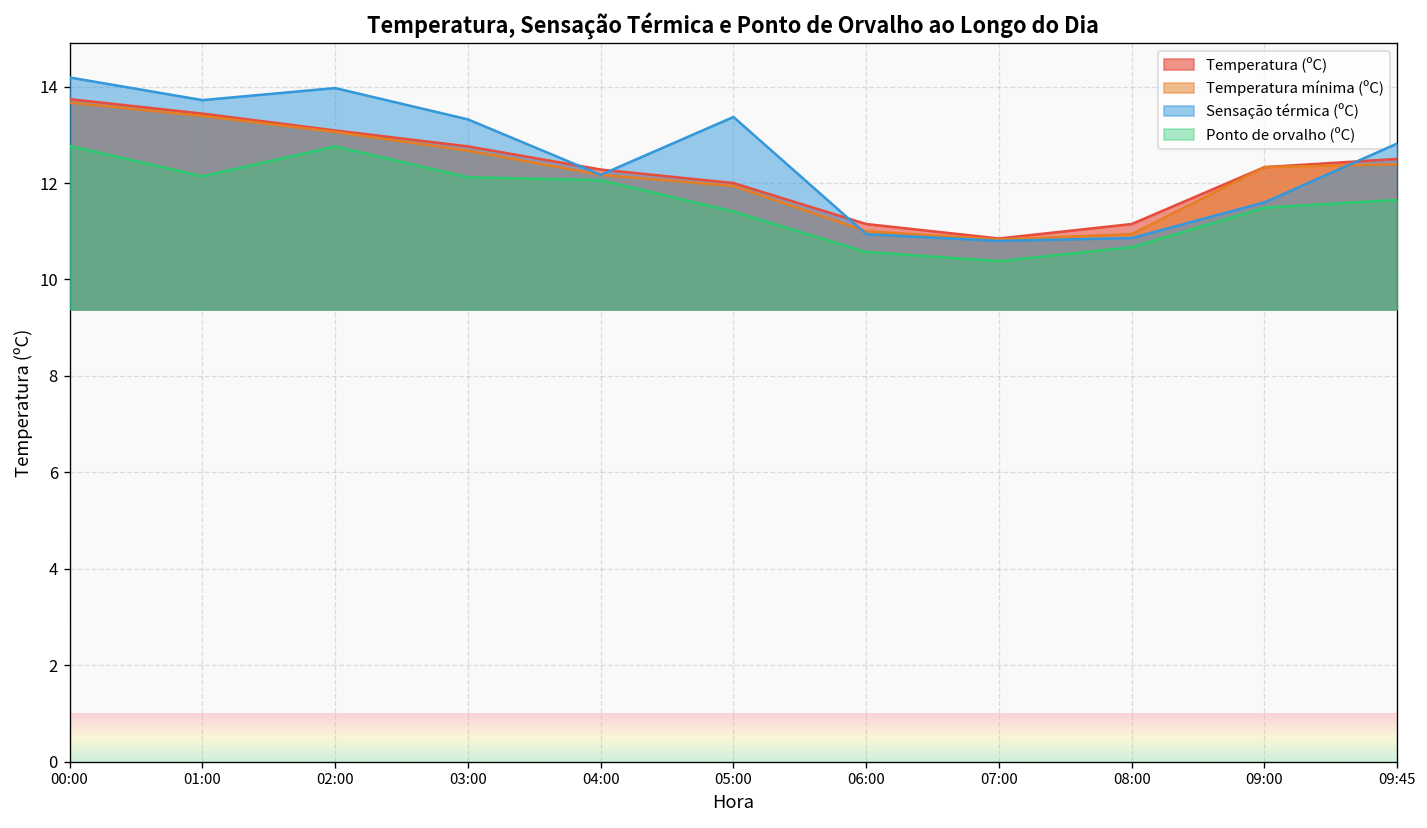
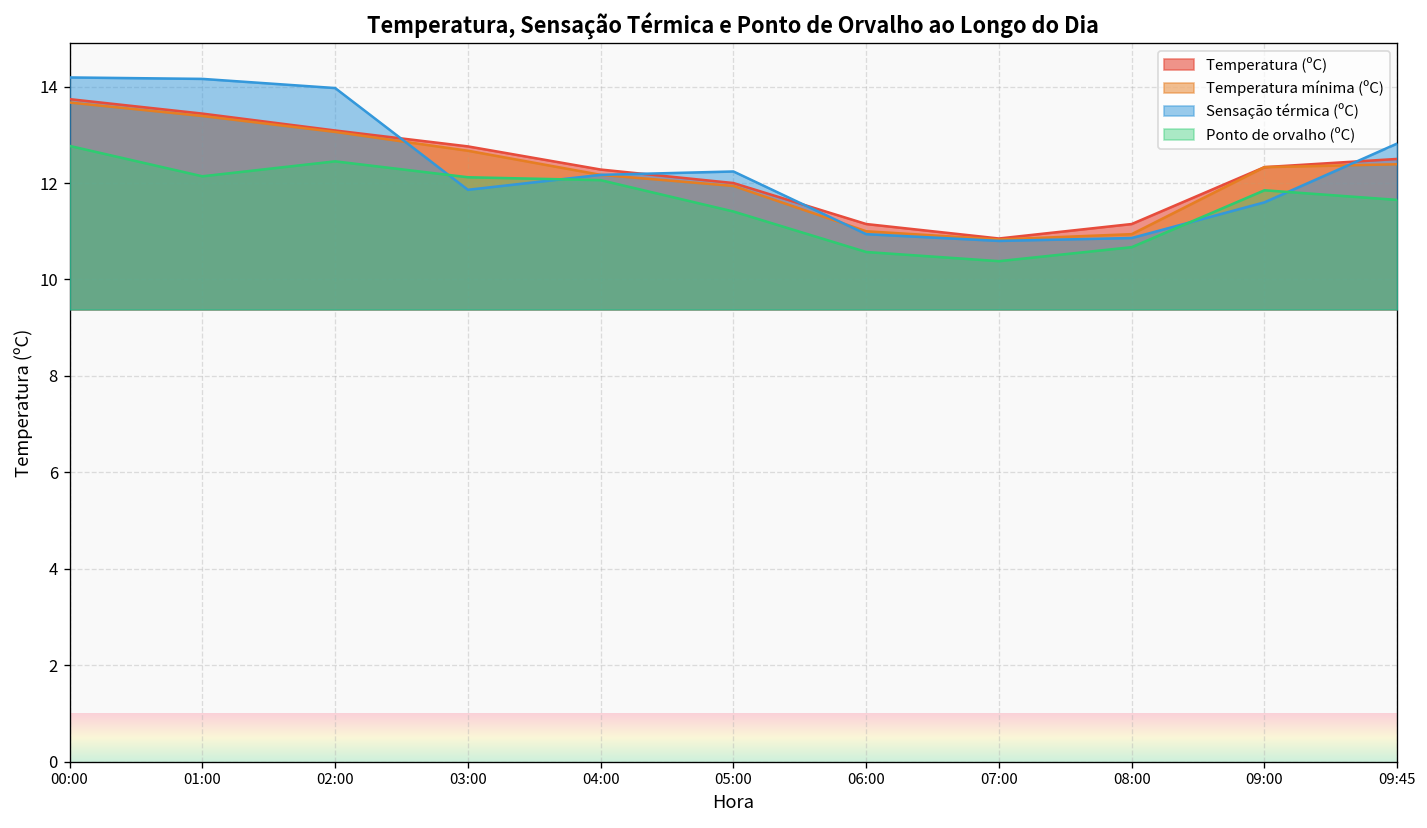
Sensação térmica (ºC), 01:00: 13.7 -> 14.2
Ponto de orvalho (ºC), 02:00: 12.8 -> 12.5
Sensação térmica (ºC), 03:00: 13.3 -> 11.9
Sensação térmica (ºC), 05:00: 13.4 -> 12.2
Ponto de orvalho (ºC), 09:00: 11.5 -> 11.9
